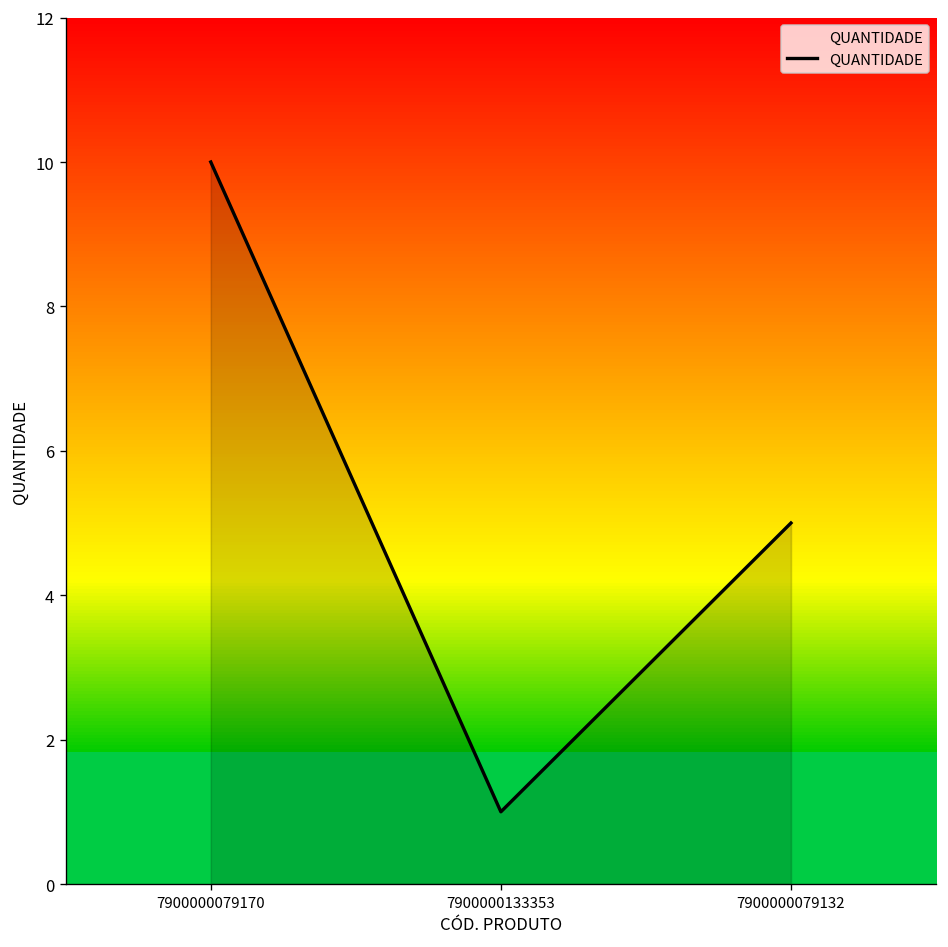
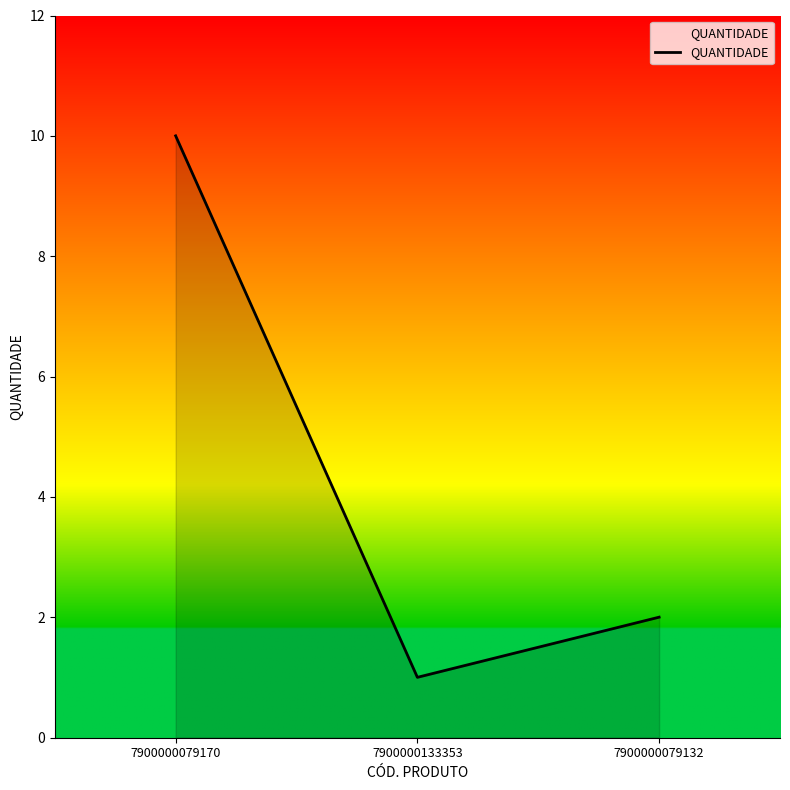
7900000079132: 5 -> 2
